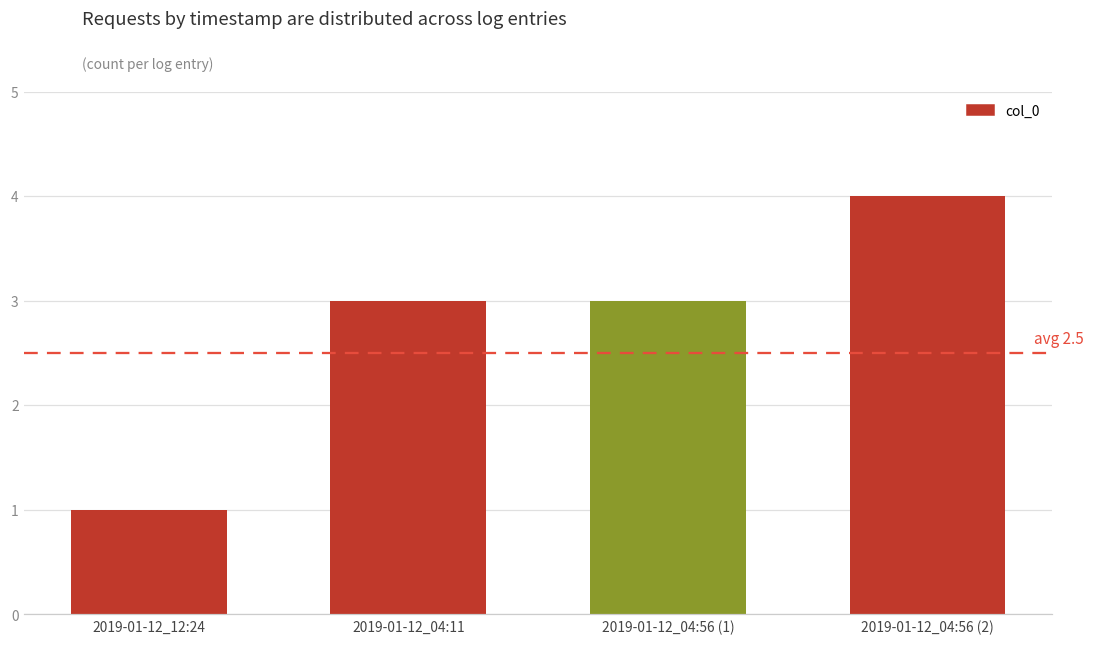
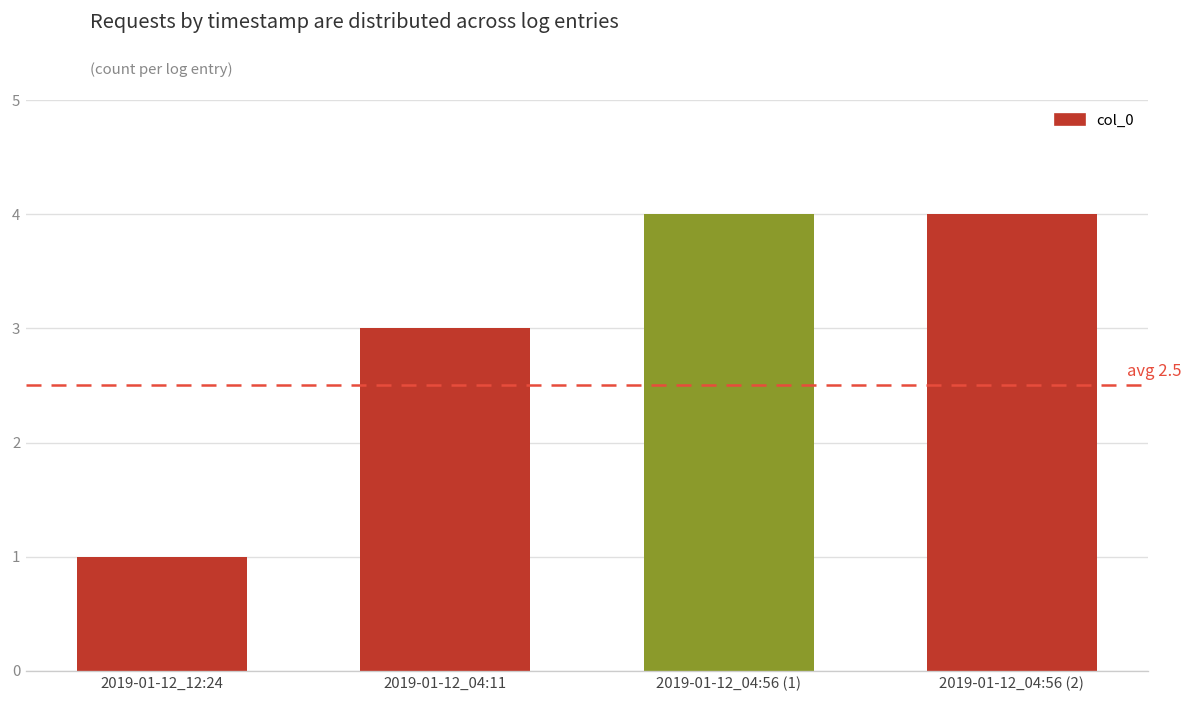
2019-01-12_04:56 (1): 3 -> 4
